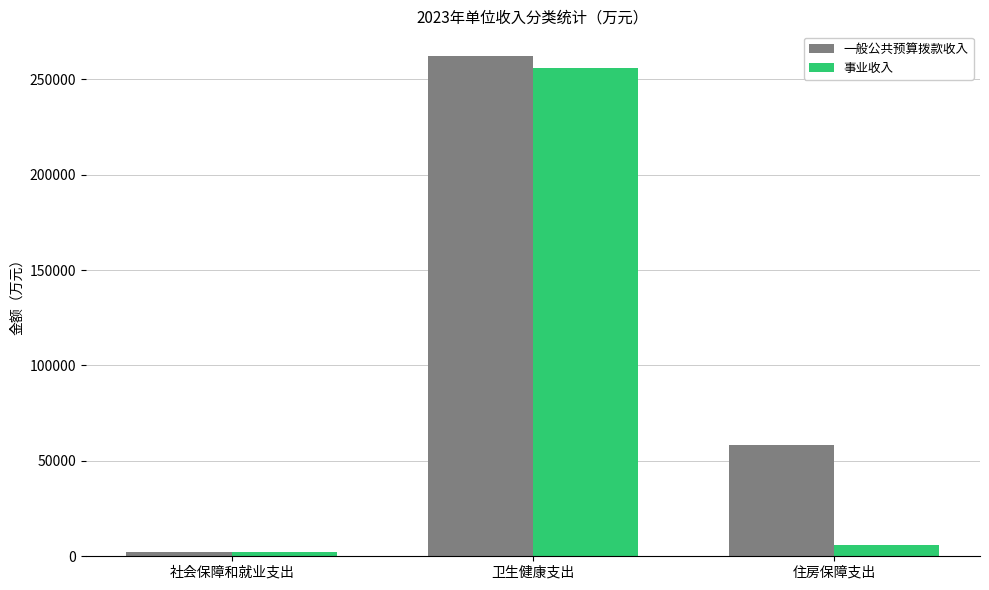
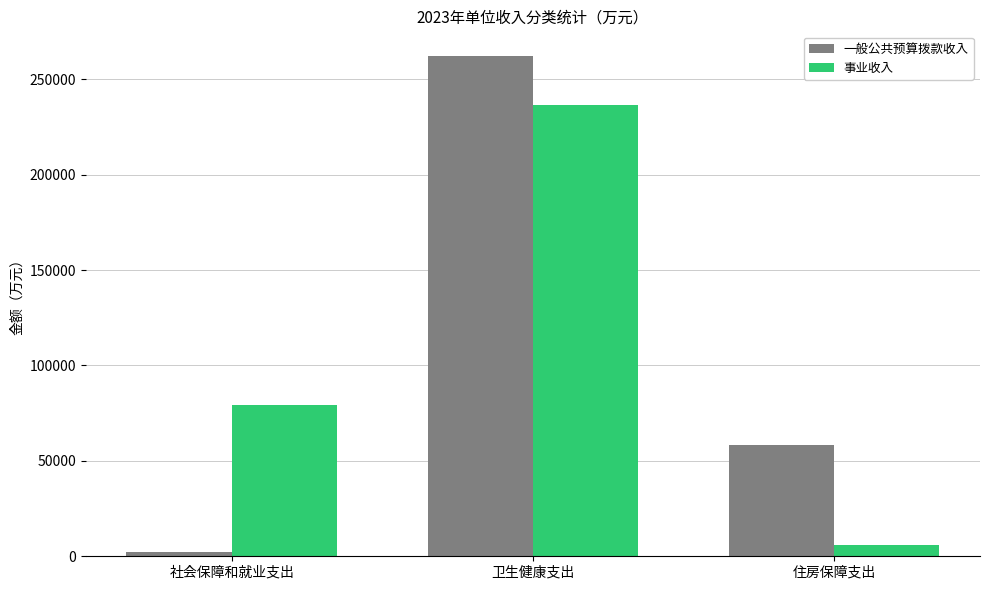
事业收入, 社会保障和就业支出: 2000 -> 79000
事业收入, 卫生健康支出: 256000 -> 236000
